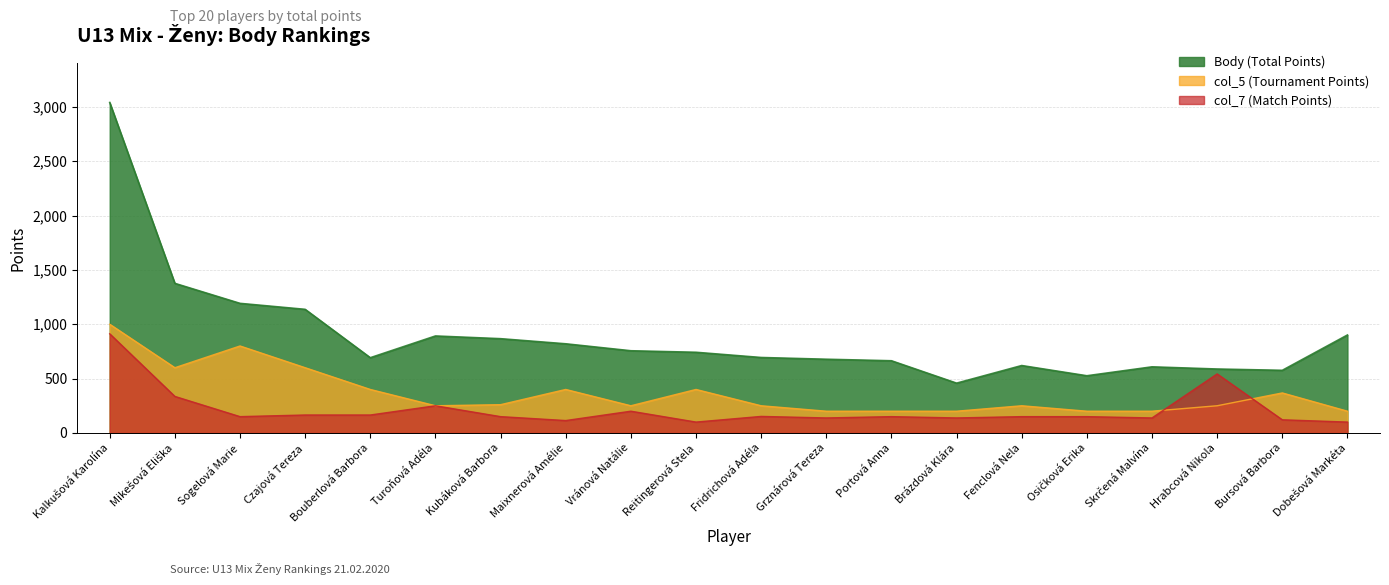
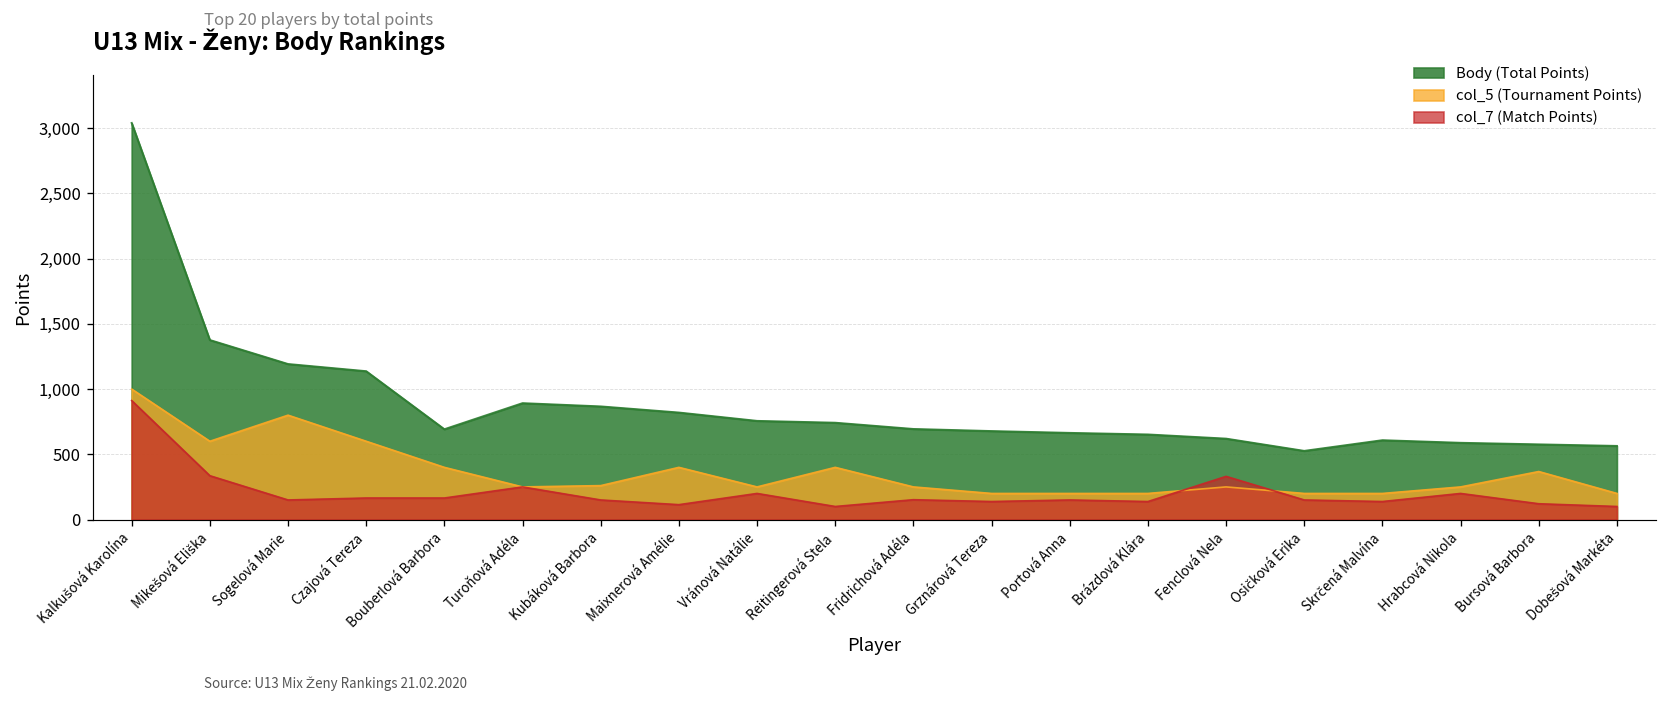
Body (Total Points), Brázdová Klára: 460 -> 650
col_7 (Match Points), Fenclová Nela: 150 -> 330
col_7 (Match Points), Hrabcová Nikola: 540 -> 200
Body (Total Points), Dobešová Markéta: 900 -> 560
